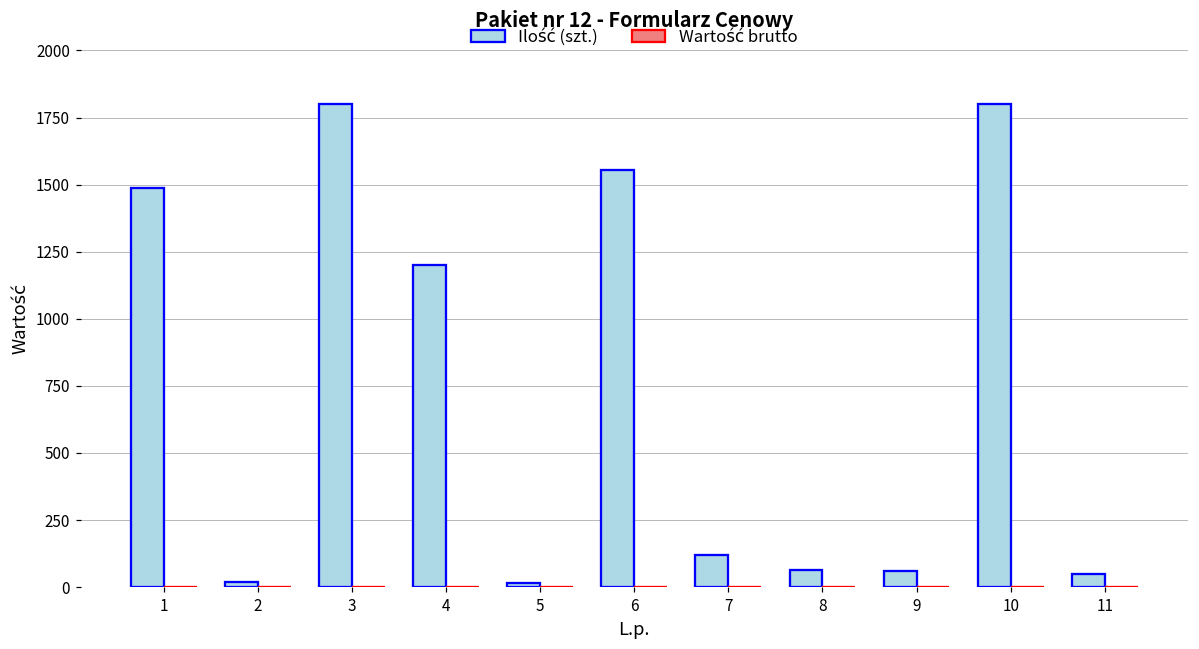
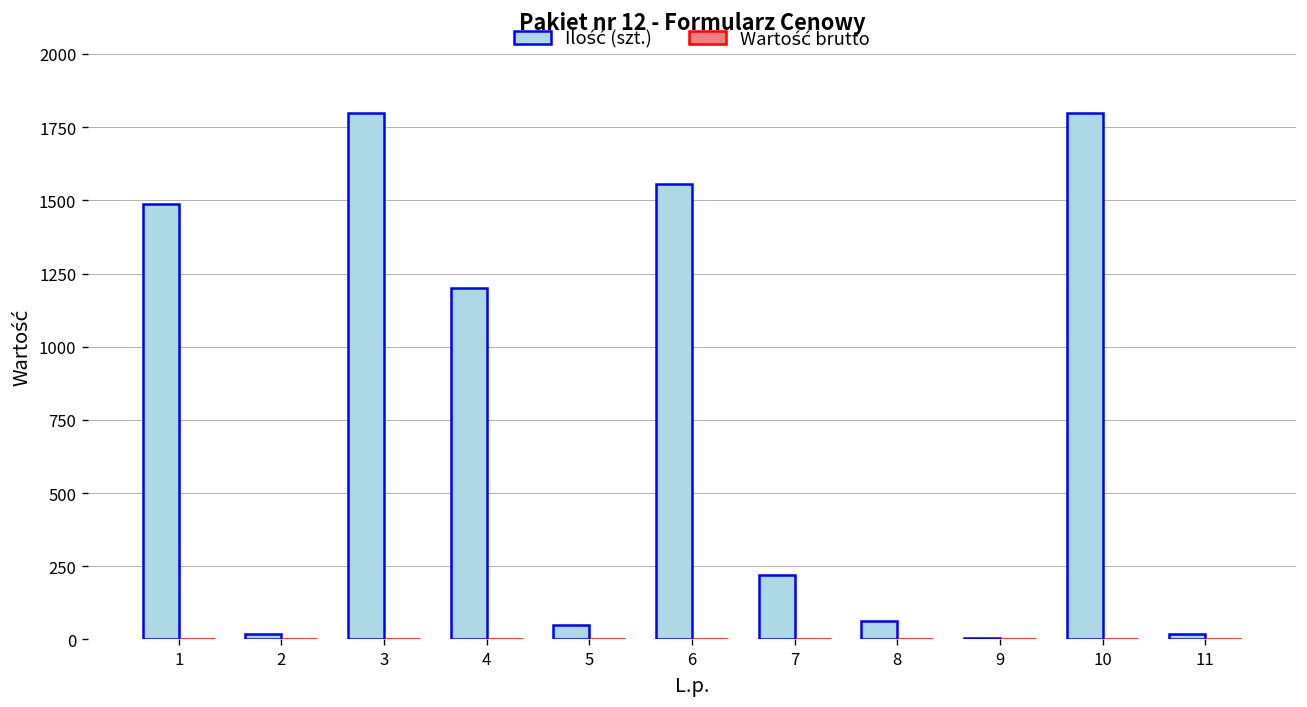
Ilość (szt.), 5: 20 -> 50
Ilość (szt.), 7: 120 -> 220
Ilość (szt.), 9: 60 -> 10
Ilość (szt.), 11: 50 -> 20
